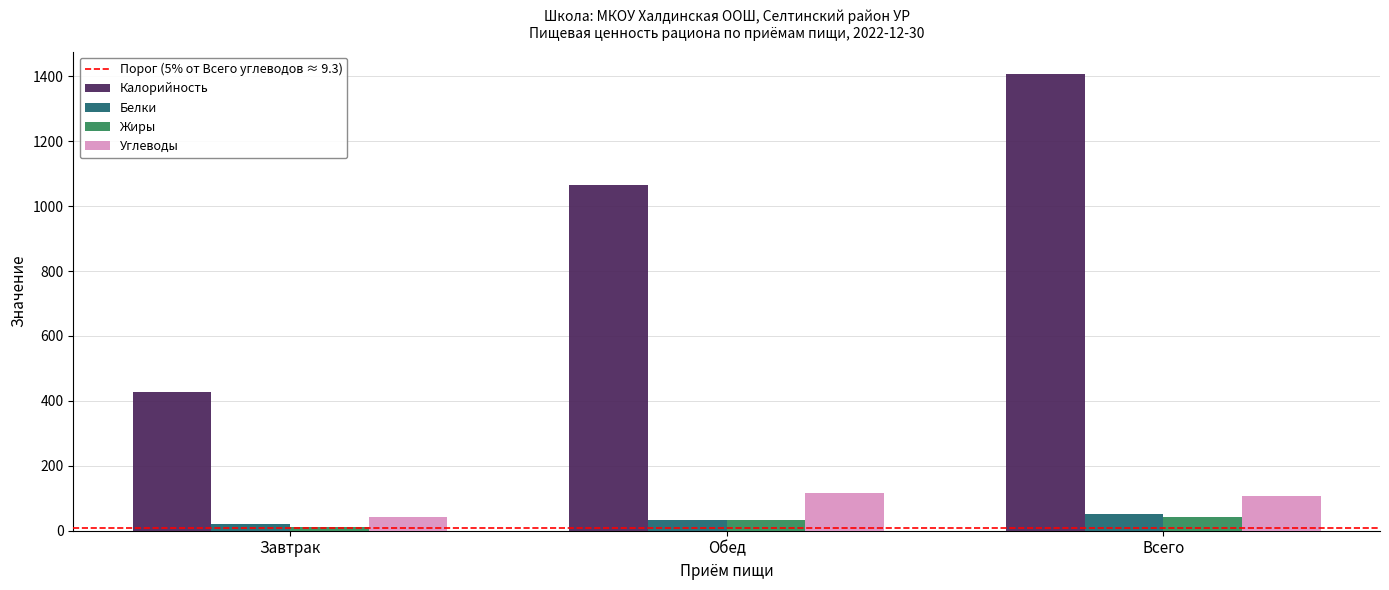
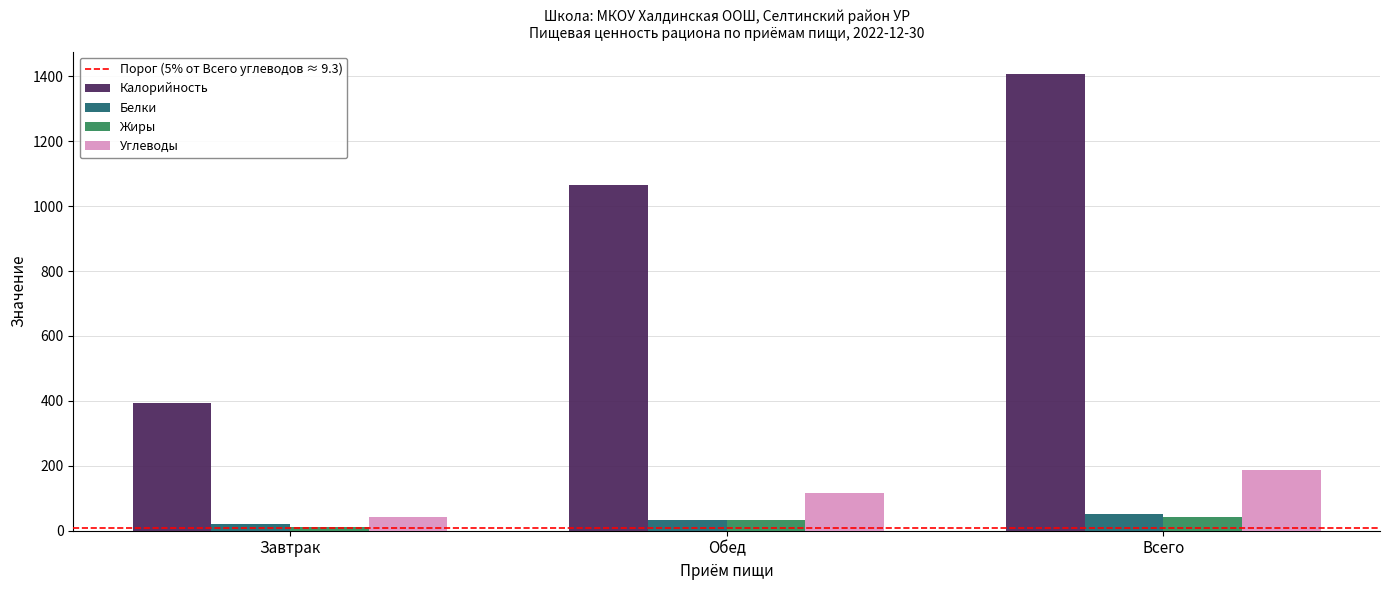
Калорийность, Завтрак: 430 -> 390
Углеводы, Всего: 110 -> 190
